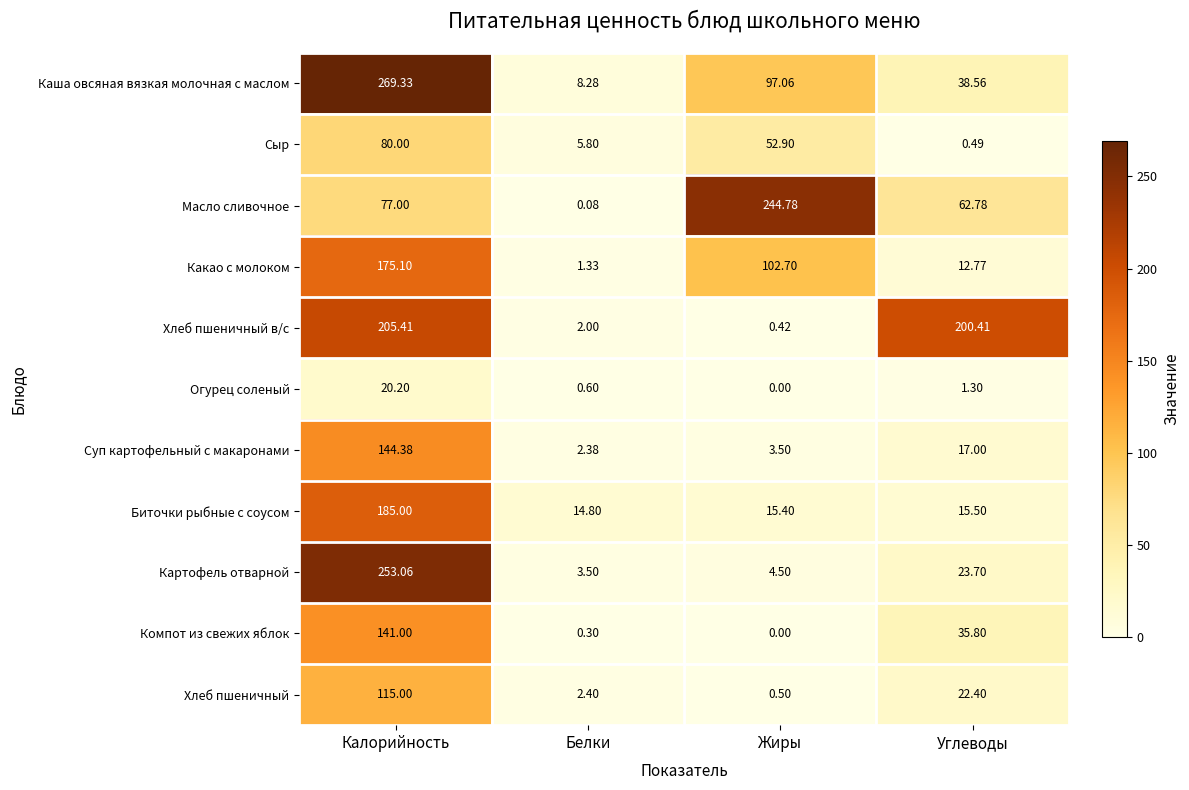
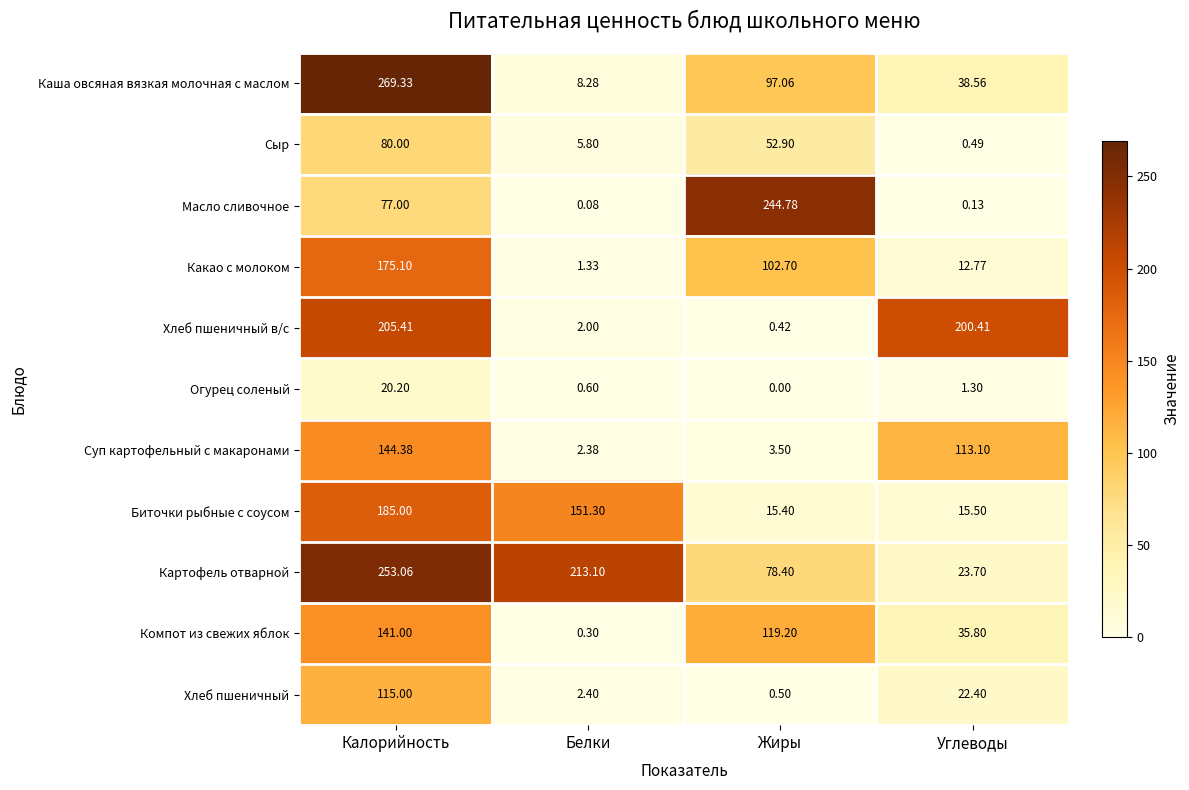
Масло сливочное, Углеводы: 62.78 -> 0.13
Суп картофельный с макаронами, Углеводы: 17.00 -> 113.10
Биточки рыбные с соусом, Белки: 14.80 -> 151.30
Картофель отварной, Белки: 3.50 -> 213.10
Картофель отварной, Жиры: 4.50 -> 78.40
Компот из свежих яблок, Жиры: 0.00 -> 119.20
